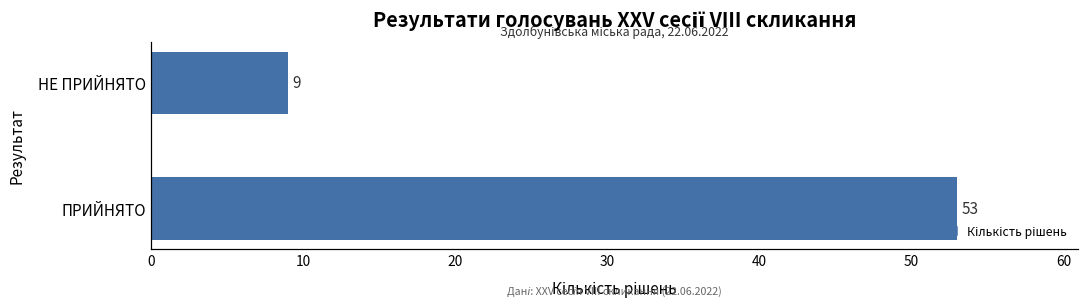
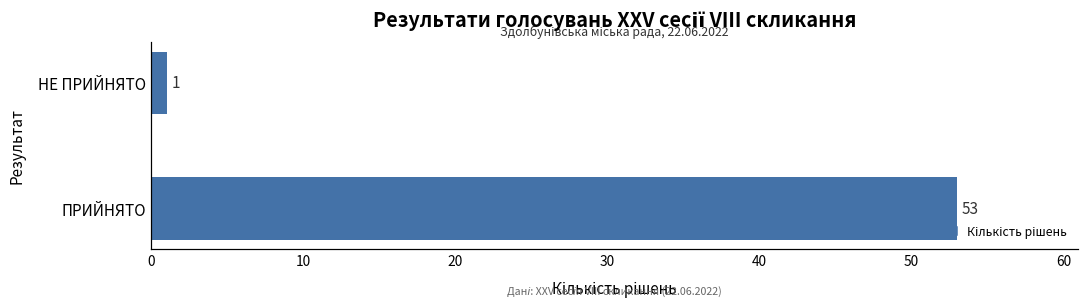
НЕ ПРИЙНЯТО: 9 -> 1
